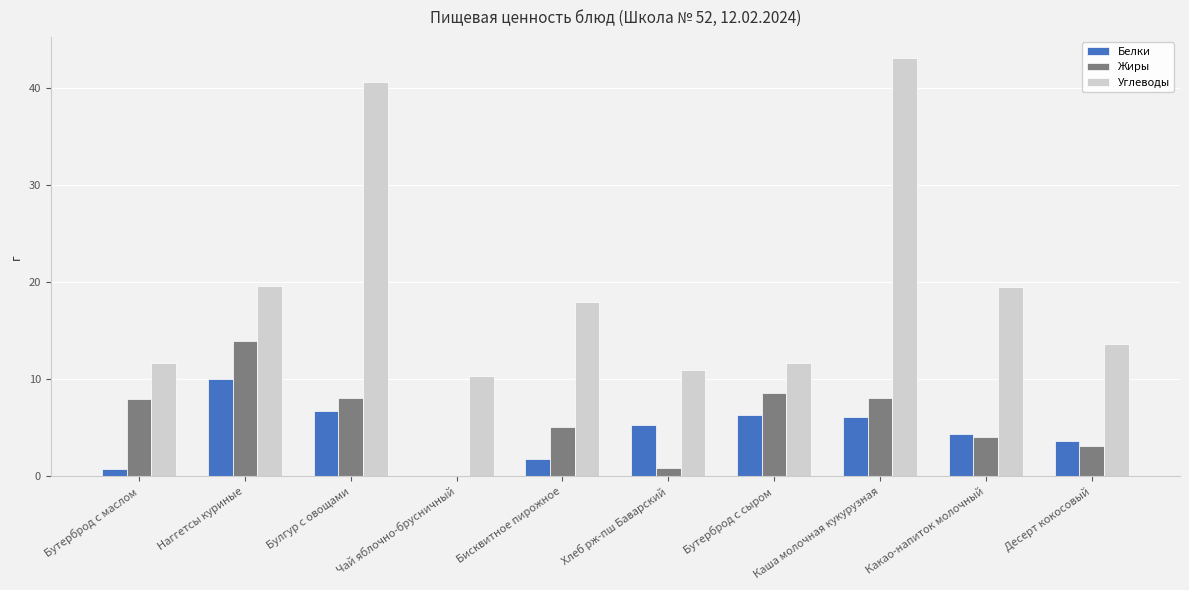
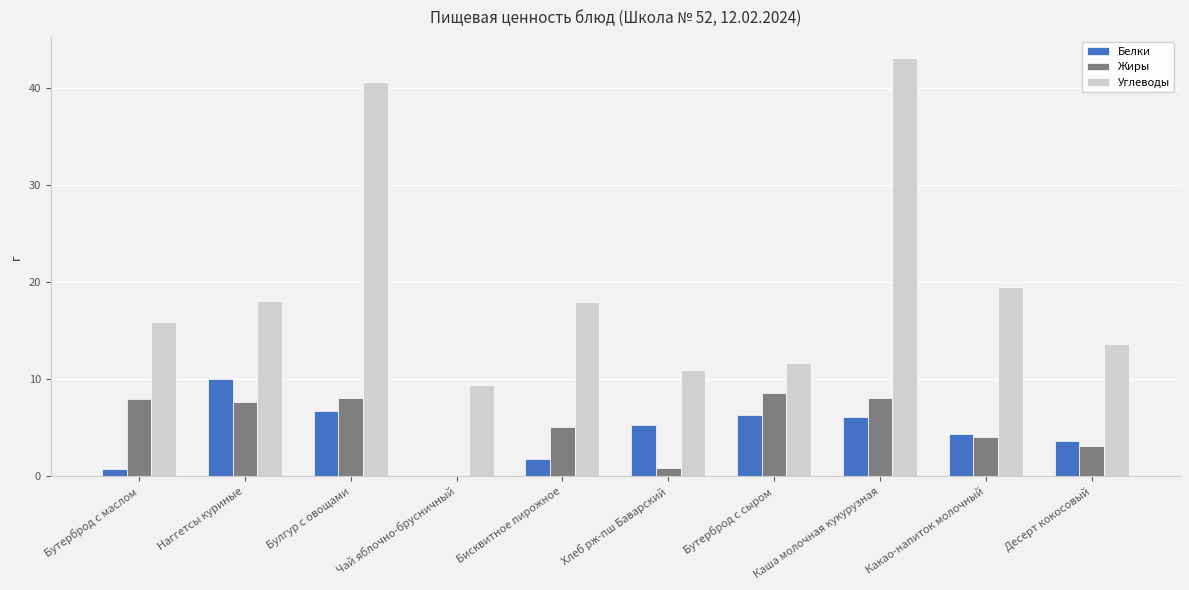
Углеводы, Бутерброд с маслом: 12 -> 16
Жиры, Наггетсы куриные: 14 -> 8
Углеводы, Наггетсы куриные: 20 -> 18
Углеводы, Чай яблочно-брусничный: 10 -> 9
